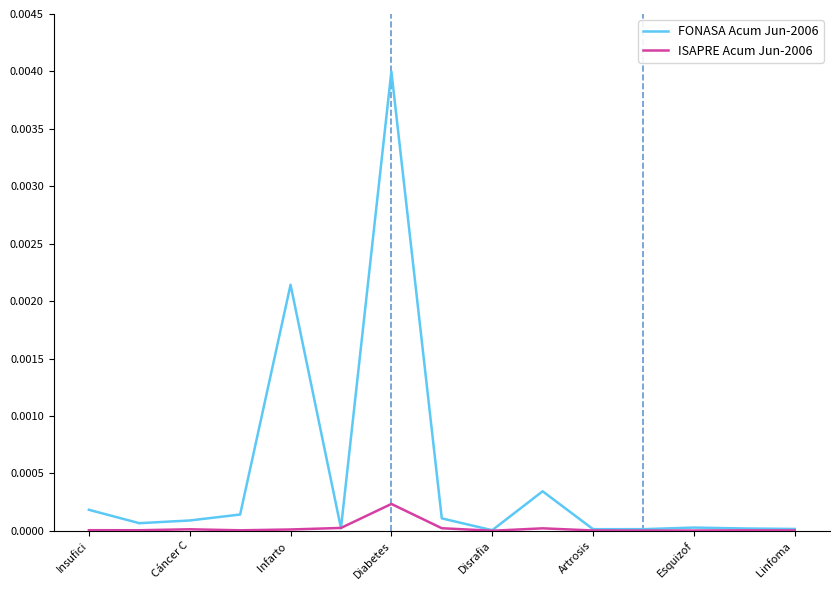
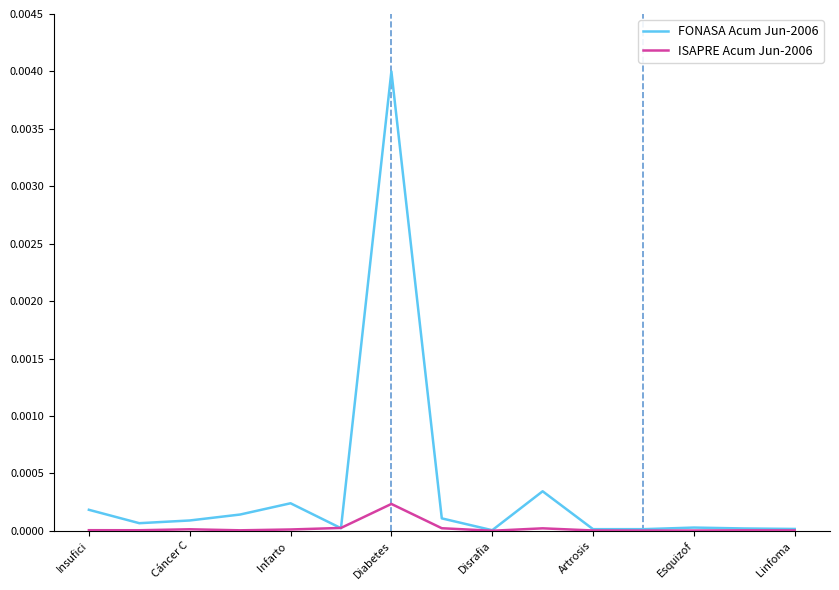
FONASA Acum Jun-2006, Infarto: 0.00214 -> 0.00024
